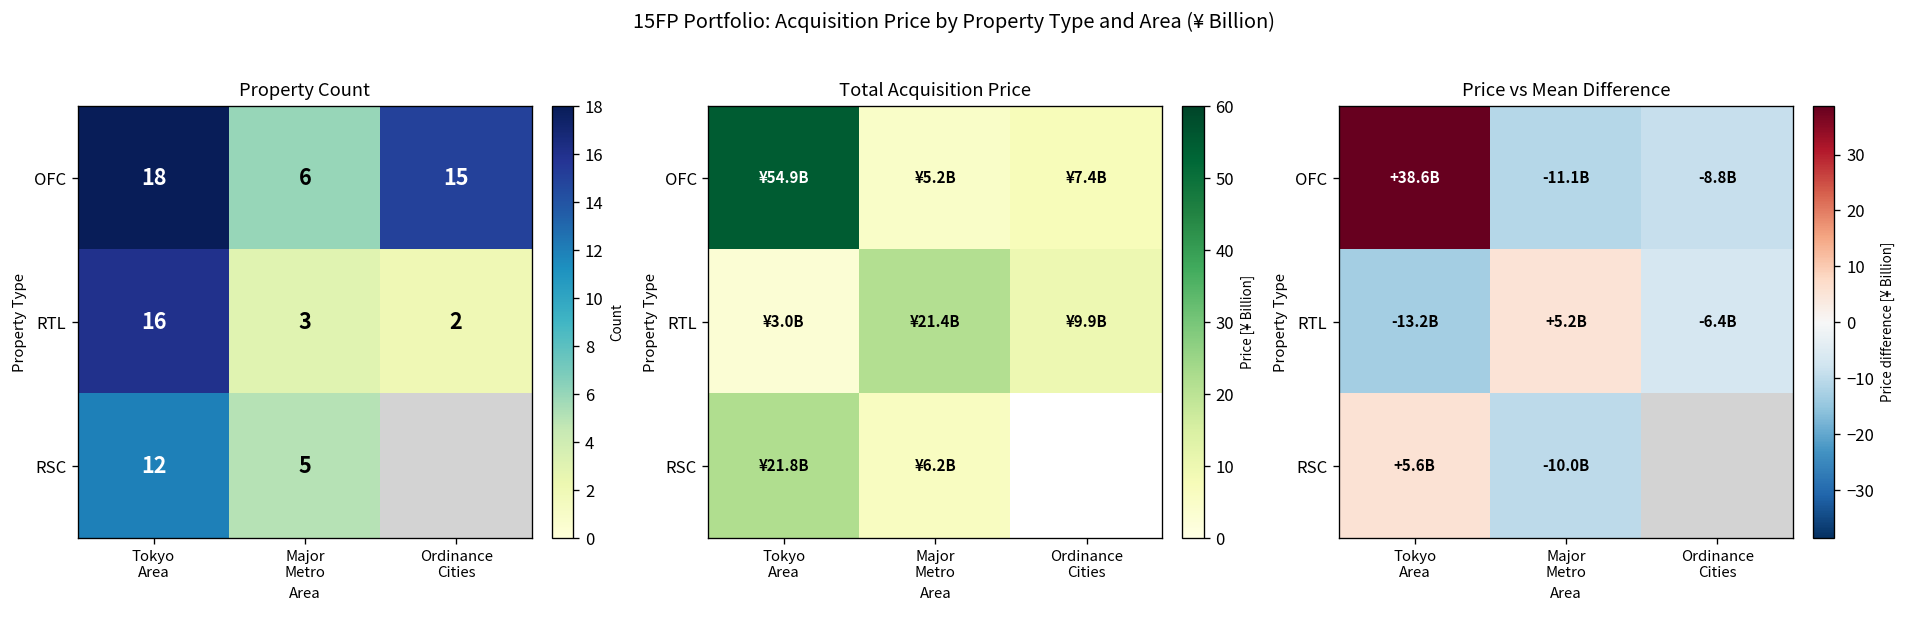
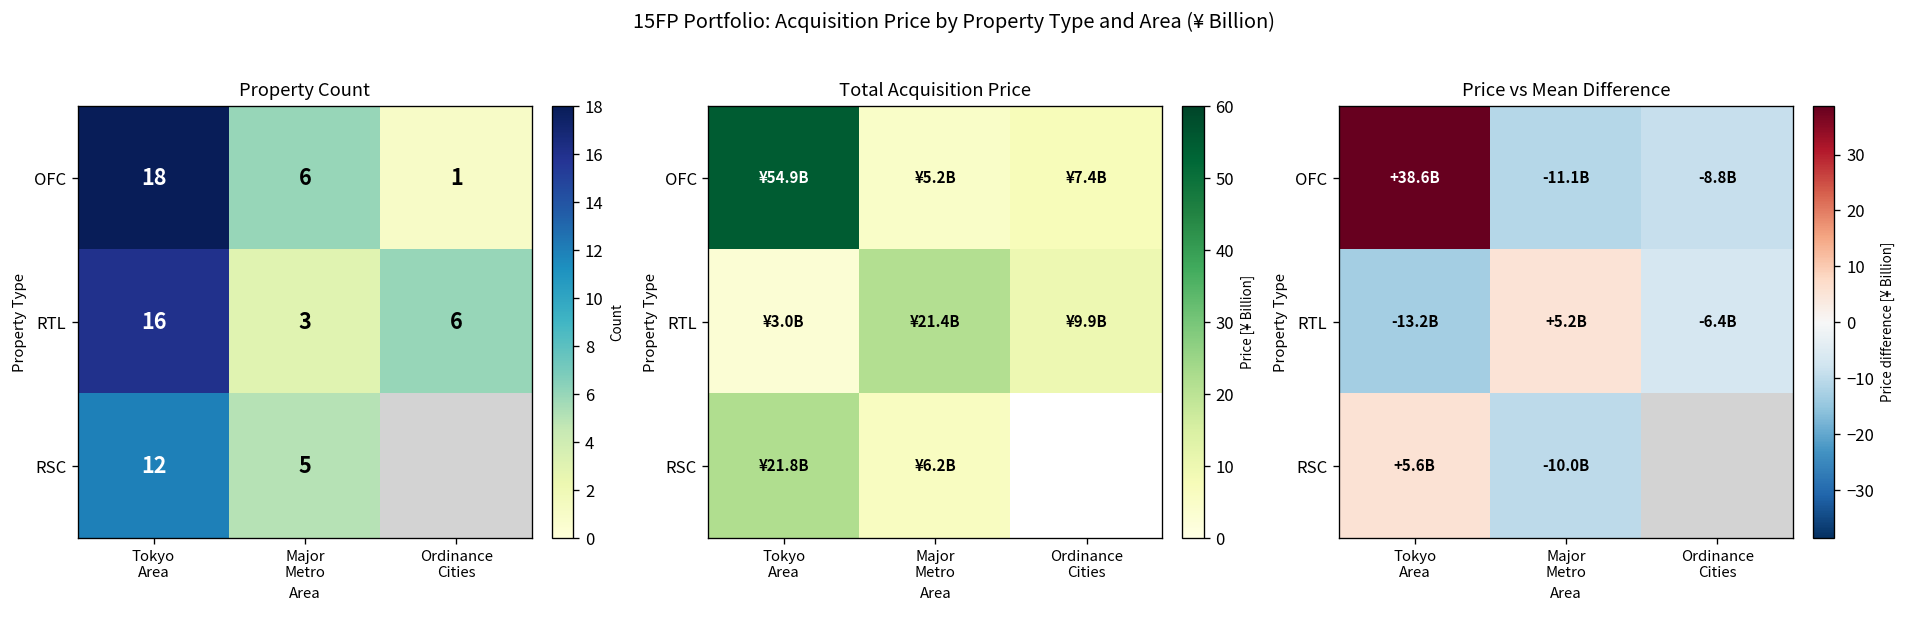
Property Count, OFC, Ordinance Cities: 15 -> 1
Property Count, RTL, Ordinance Cities: 2 -> 6
